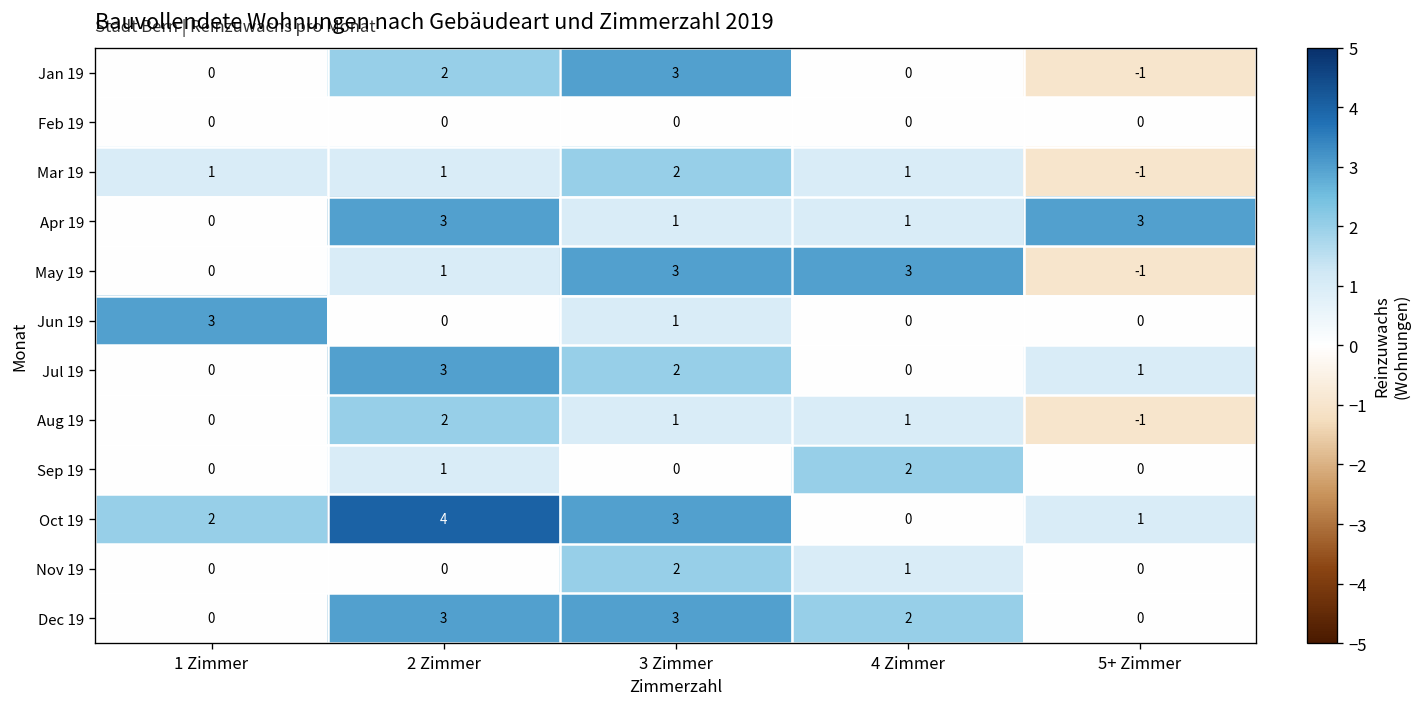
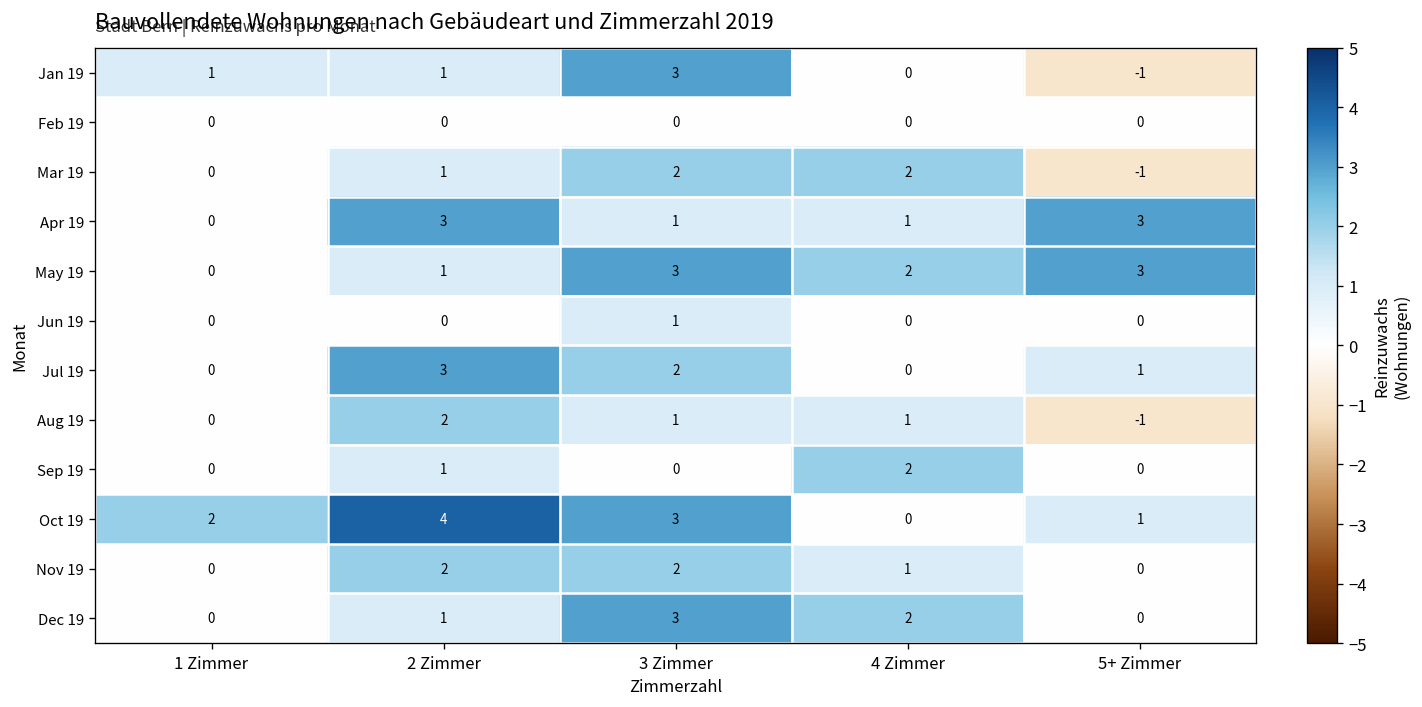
Jan 19, 1 Zimmer: 0 -> 1
Jan 19, 2 Zimmer: 2 -> 1
Mar 19, 1 Zimmer: 1 -> 0
Mar 19, 4 Zimmer: 1 -> 2
May 19, 4 Zimmer: 3 -> 2
May 19, 5+ Zimmer: -1 -> 3
Jun 19, 1 Zimmer: 3 -> 0
Nov 19, 2 Zimmer: 0 -> 2
Dec 19, 2 Zimmer: 3 -> 1
